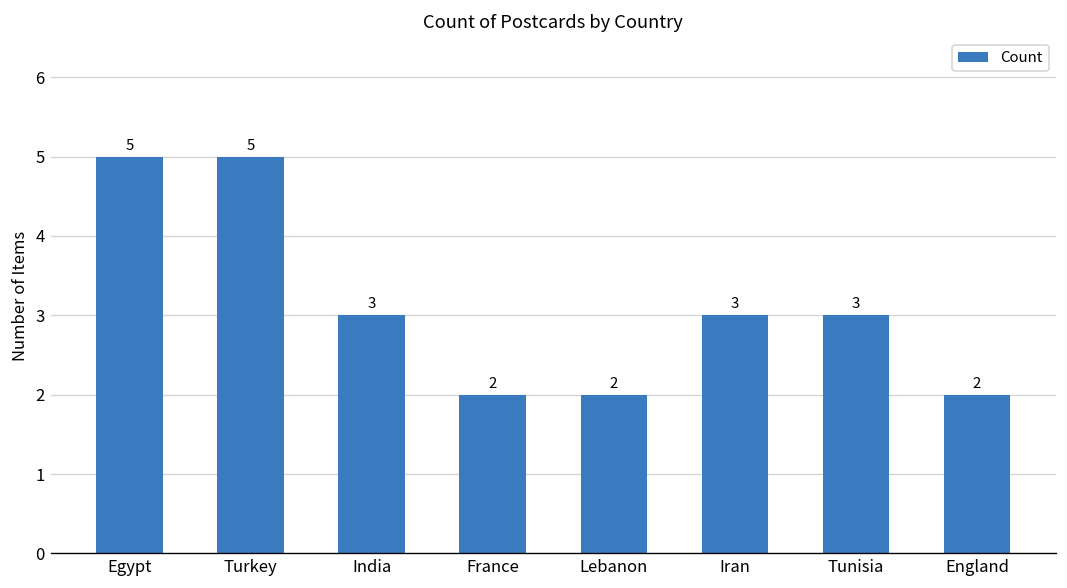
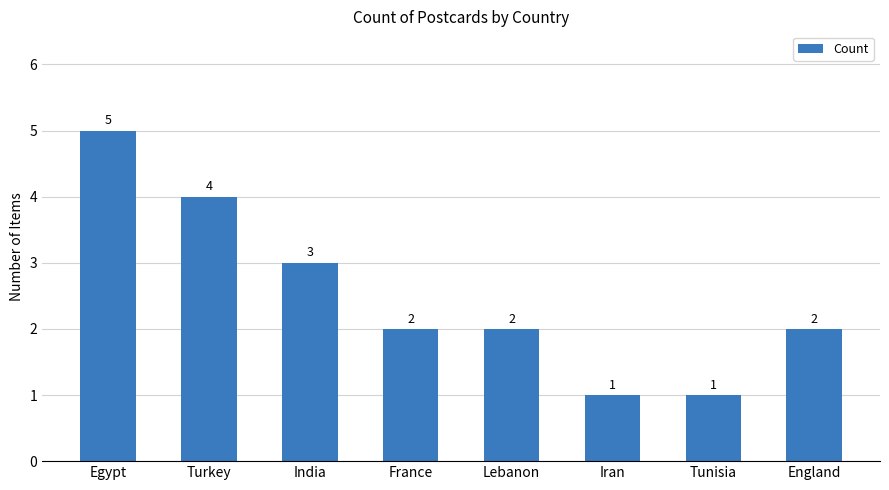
Turkey: 5 -> 4
Iran: 3 -> 1
Tunisia: 3 -> 1
